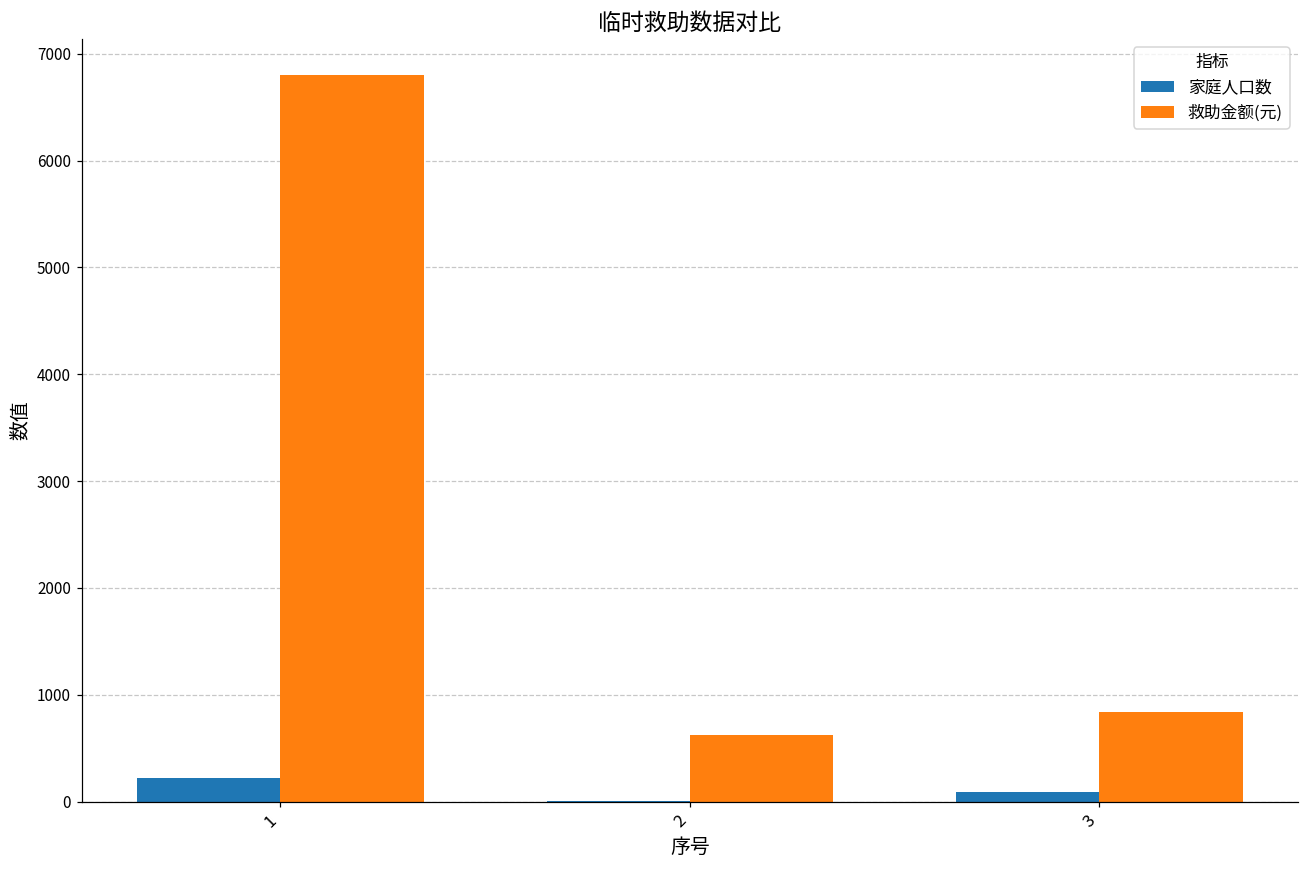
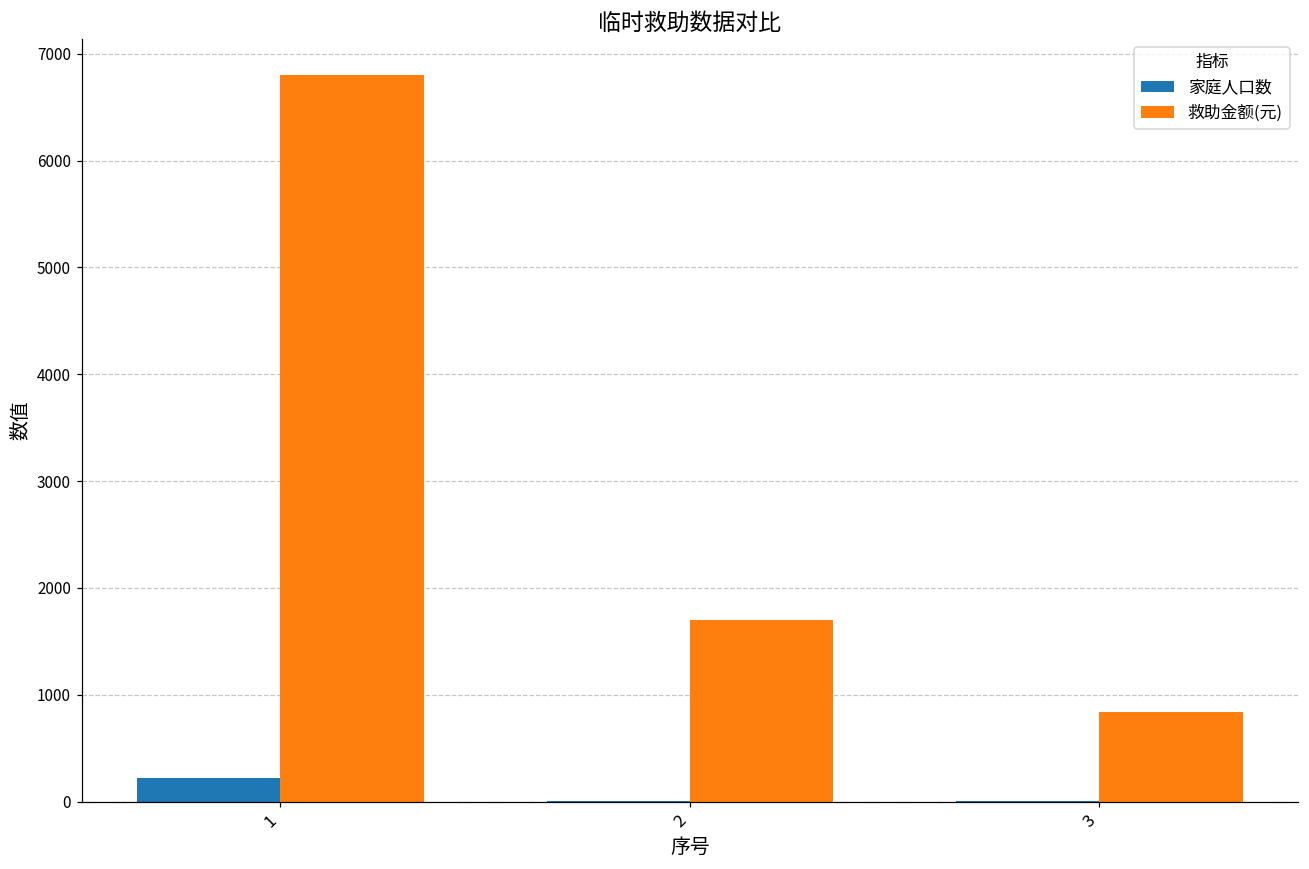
救助金额(元), 2: 600 -> 1700
家庭人口数, 3: 100 -> 0
